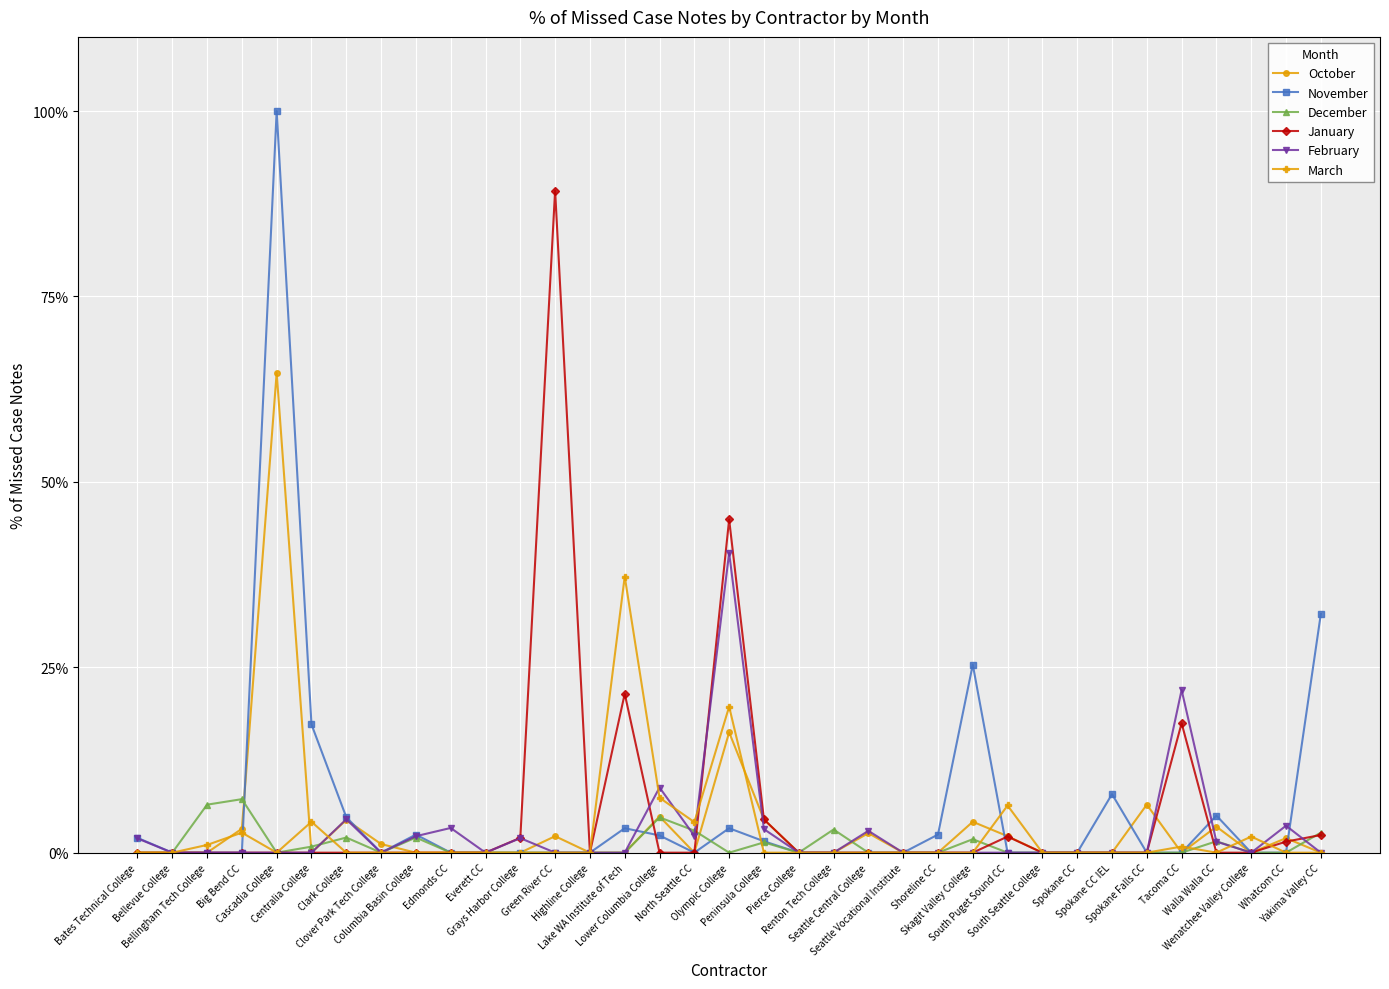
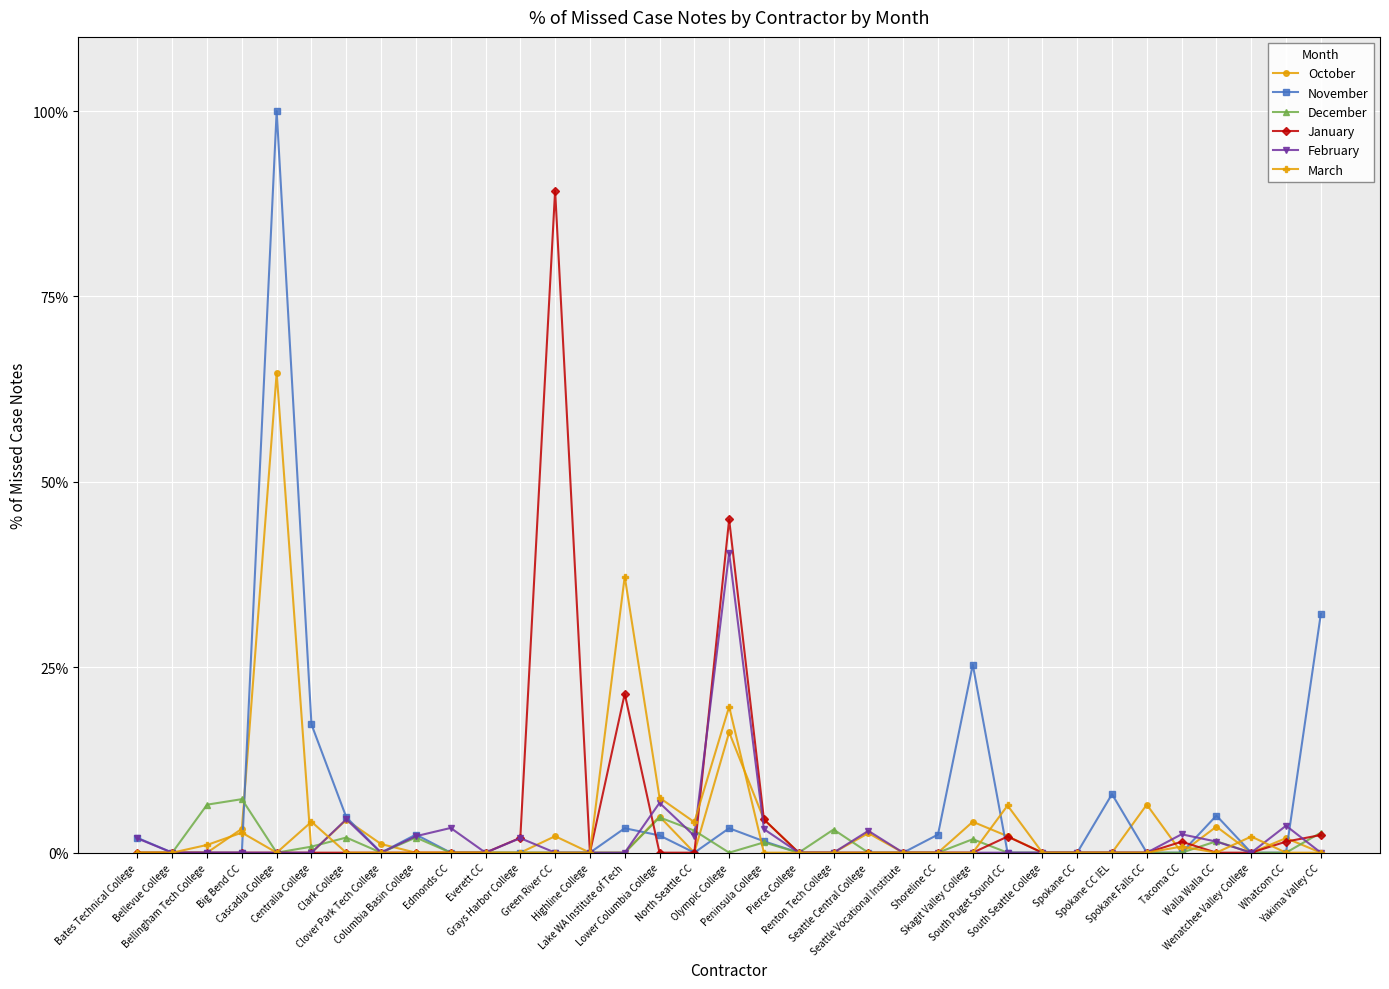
February, Lower Columbia College: 9% -> 7%
January, Tacoma CC: 17% -> 1%
February, Tacoma CC: 22% -> 2%
